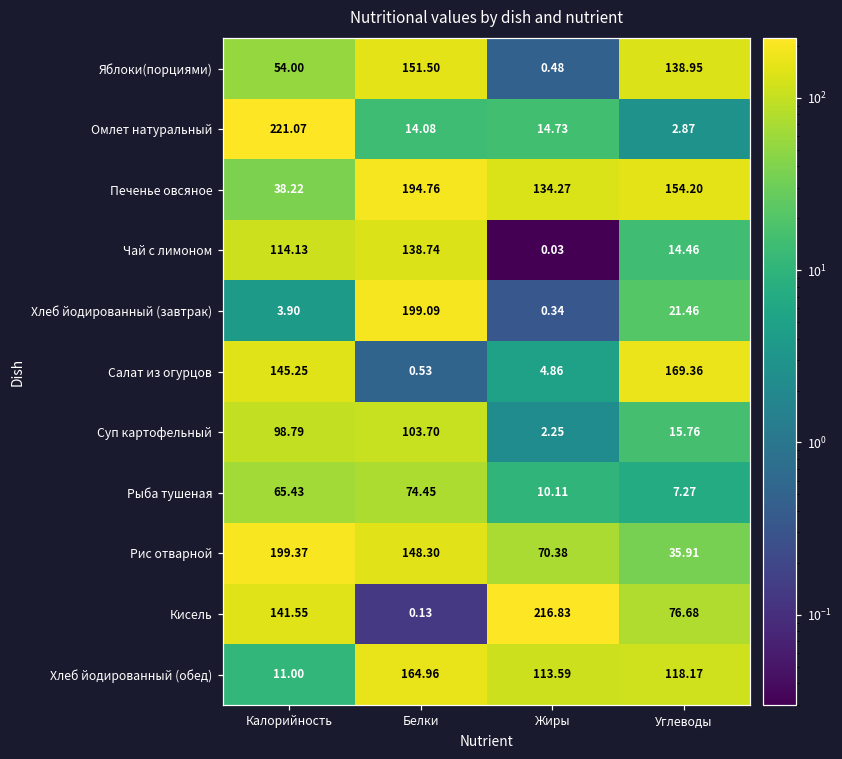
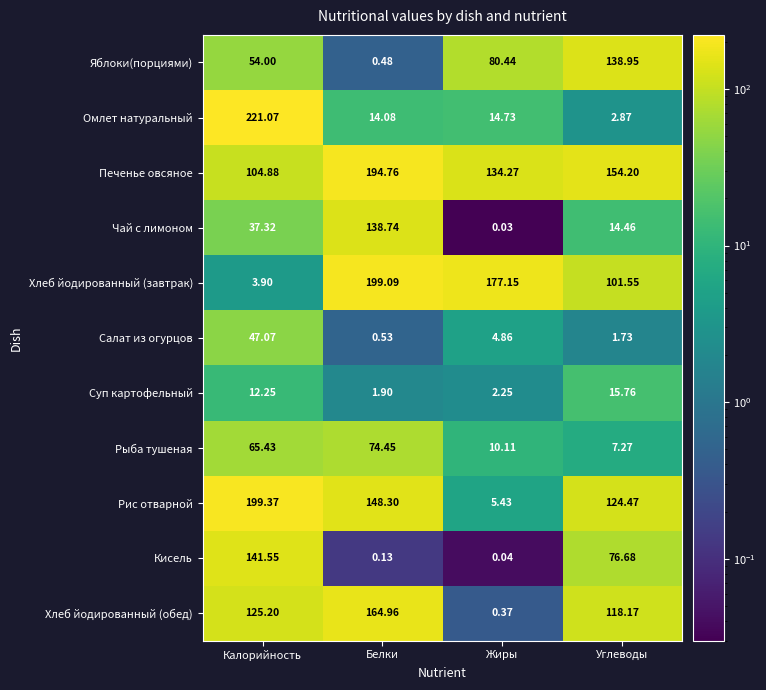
Яблоки(порциями), Белки: 151.50 -> 0.48
Яблоки(порциями), Жиры: 0.48 -> 80.44
Печенье овсяное, Калорийность: 38.22 -> 104.88
Чай с лимоном, Калорийность: 114.13 -> 37.32
Хлеб йодированный (завтрак), Жиры: 0.34 -> 177.15
Хлеб йодированный (завтрак), Углеводы: 21.46 -> 101.55
Салат из огурцов, Калорийность: 145.25 -> 47.07
Салат из огурцов, Углеводы: 169.36 -> 1.73
Суп картофельный, Калорийность: 98.79 -> 12.25
Суп картофельный, Белки: 103.70 -> 1.90
Рис отварной, Жиры: 70.38 -> 5.43
Рис отварной, Углеводы: 35.91 -> 124.47
Кисель, Жиры: 216.83 -> 0.04
Хлеб йодированный (обед), Калорийность: 11.00 -> 125.20
Хлеб йодированный (обед), Жиры: 113.59 -> 0.37
